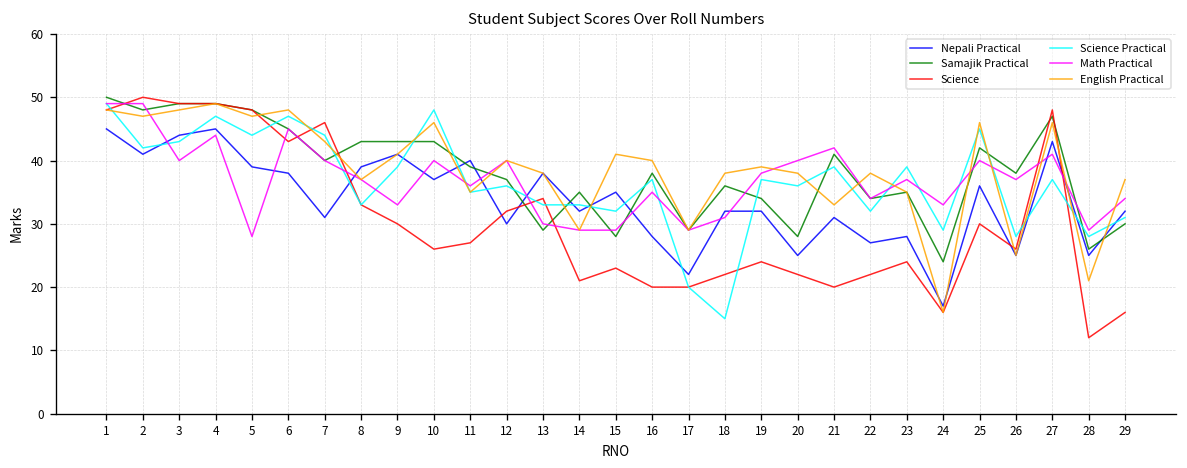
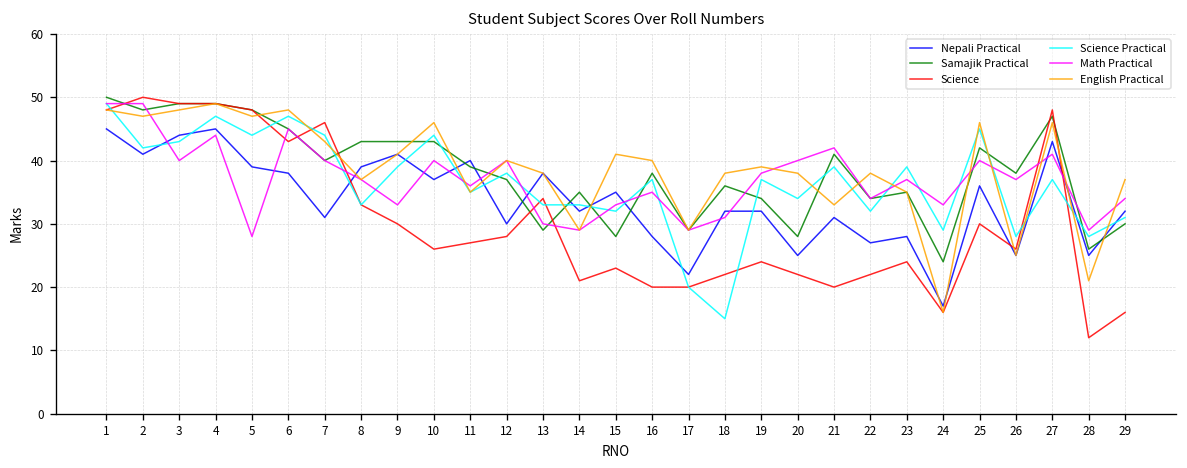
Science Practical, 10: 48 -> 44
Science, 12: 32 -> 28
Science Practical, 12: 36 -> 38
Math Practical, 15: 29 -> 33
Science Practical, 20: 36 -> 34
